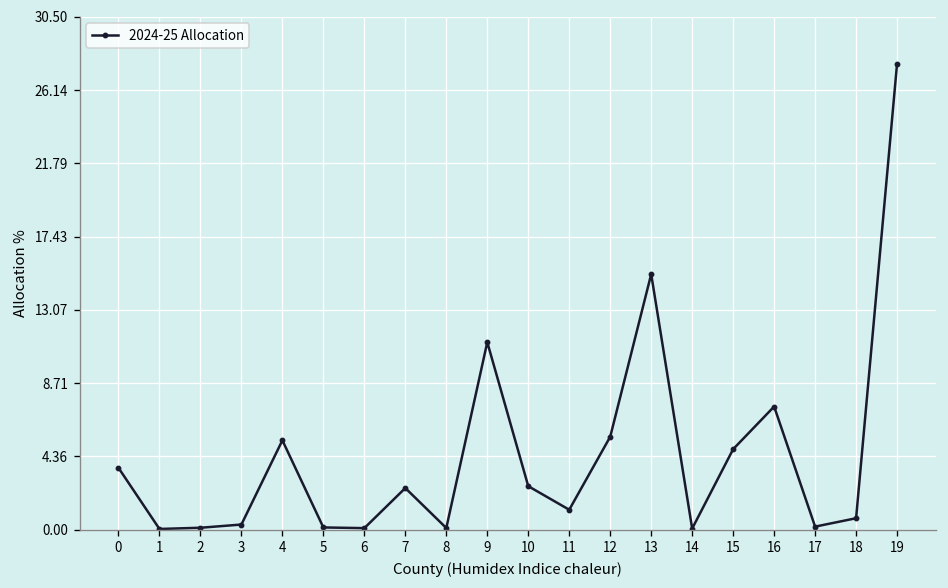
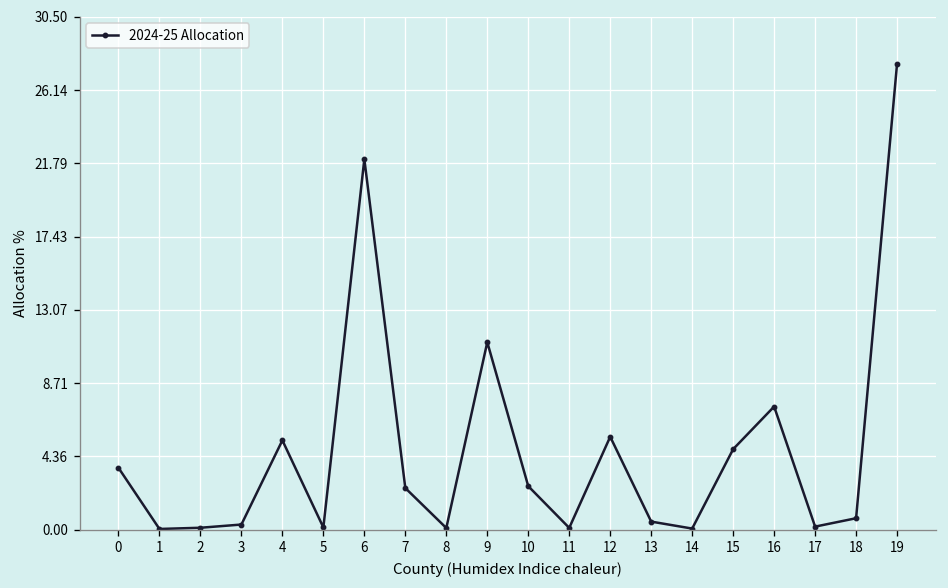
6: 0.1 -> 22.0
11: 1.2 -> 0.1
13: 15.2 -> 0.5
